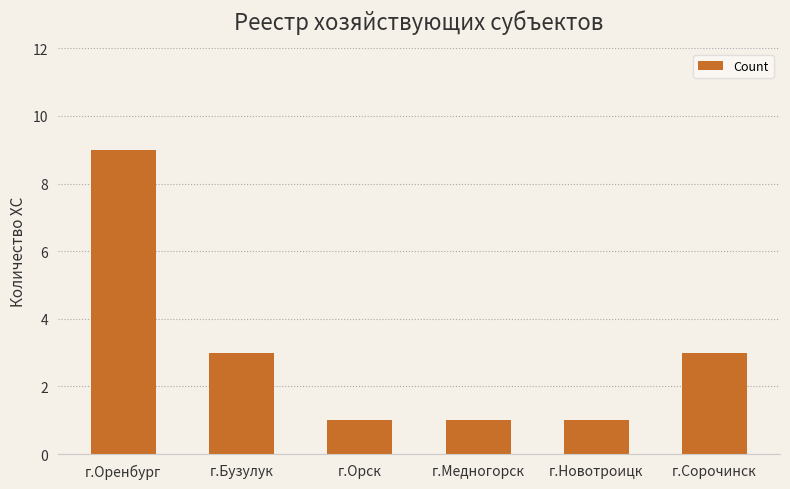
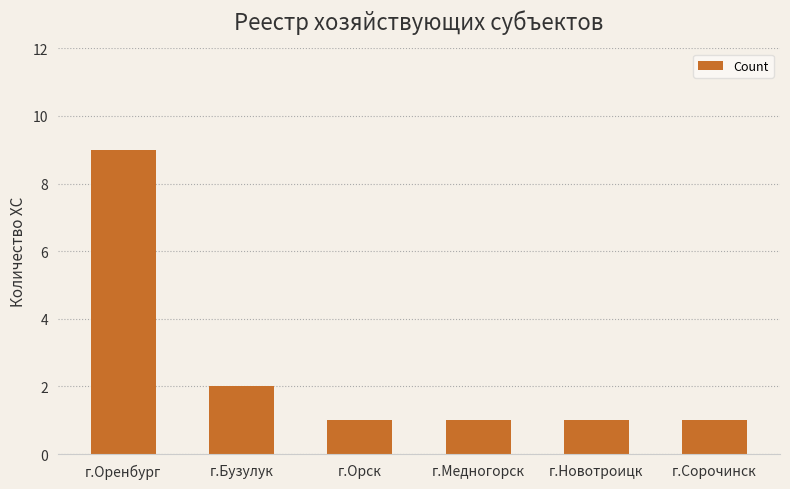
г.Бузулук: 3 -> 2
г.Сорочинск: 3 -> 1
